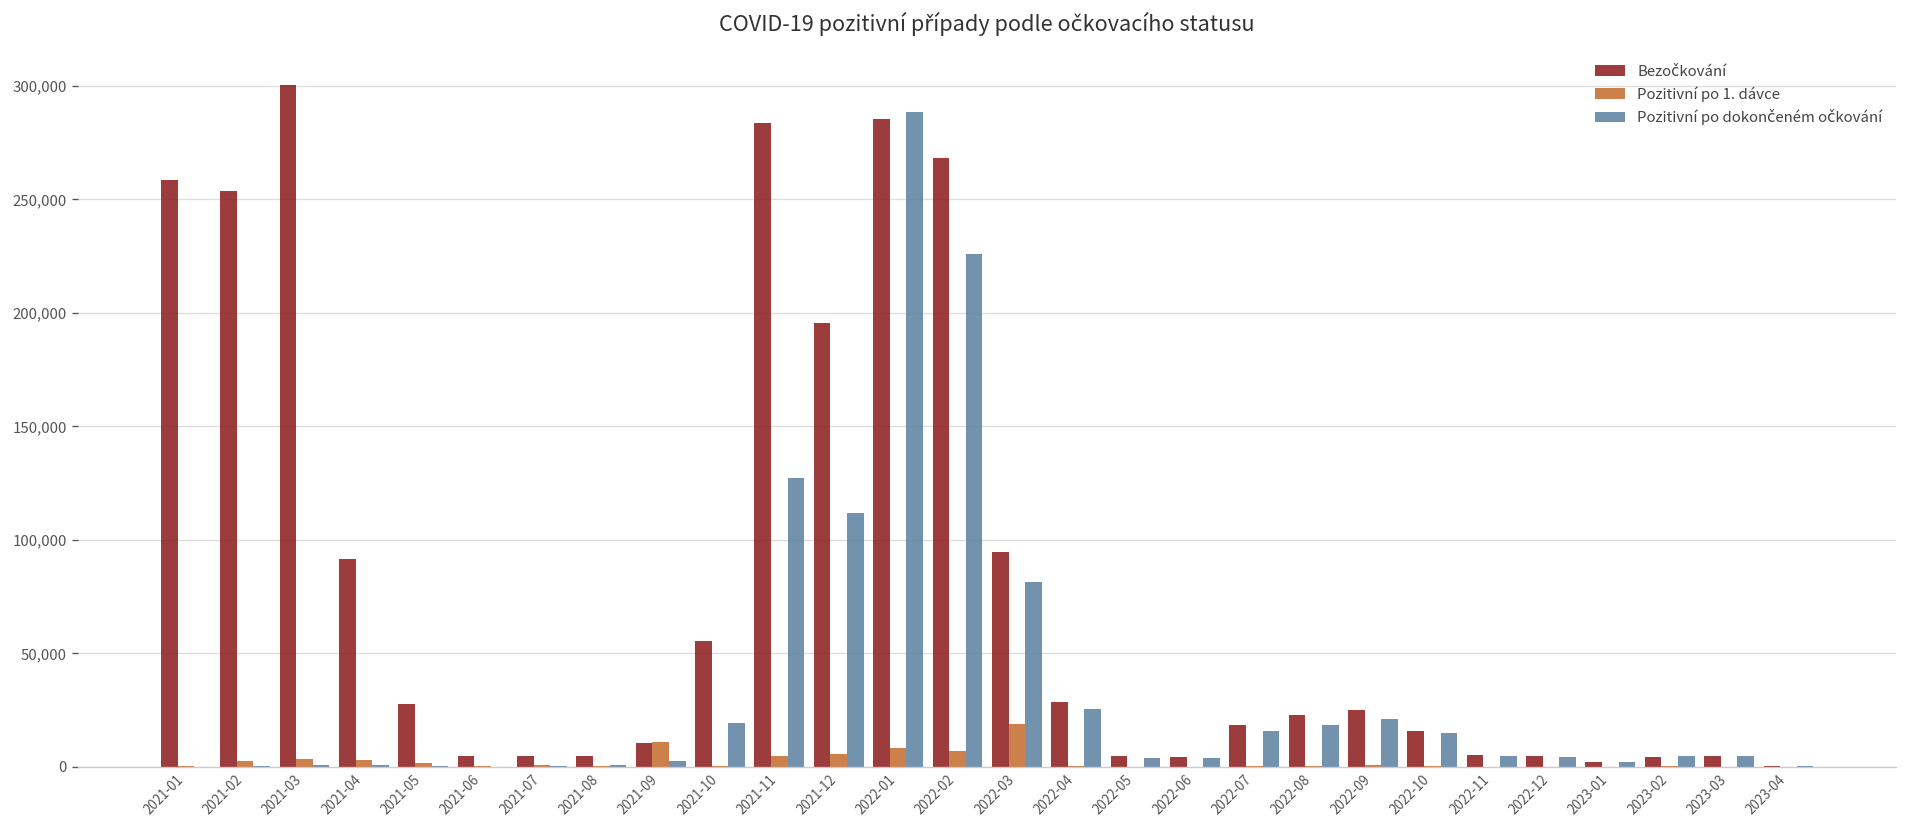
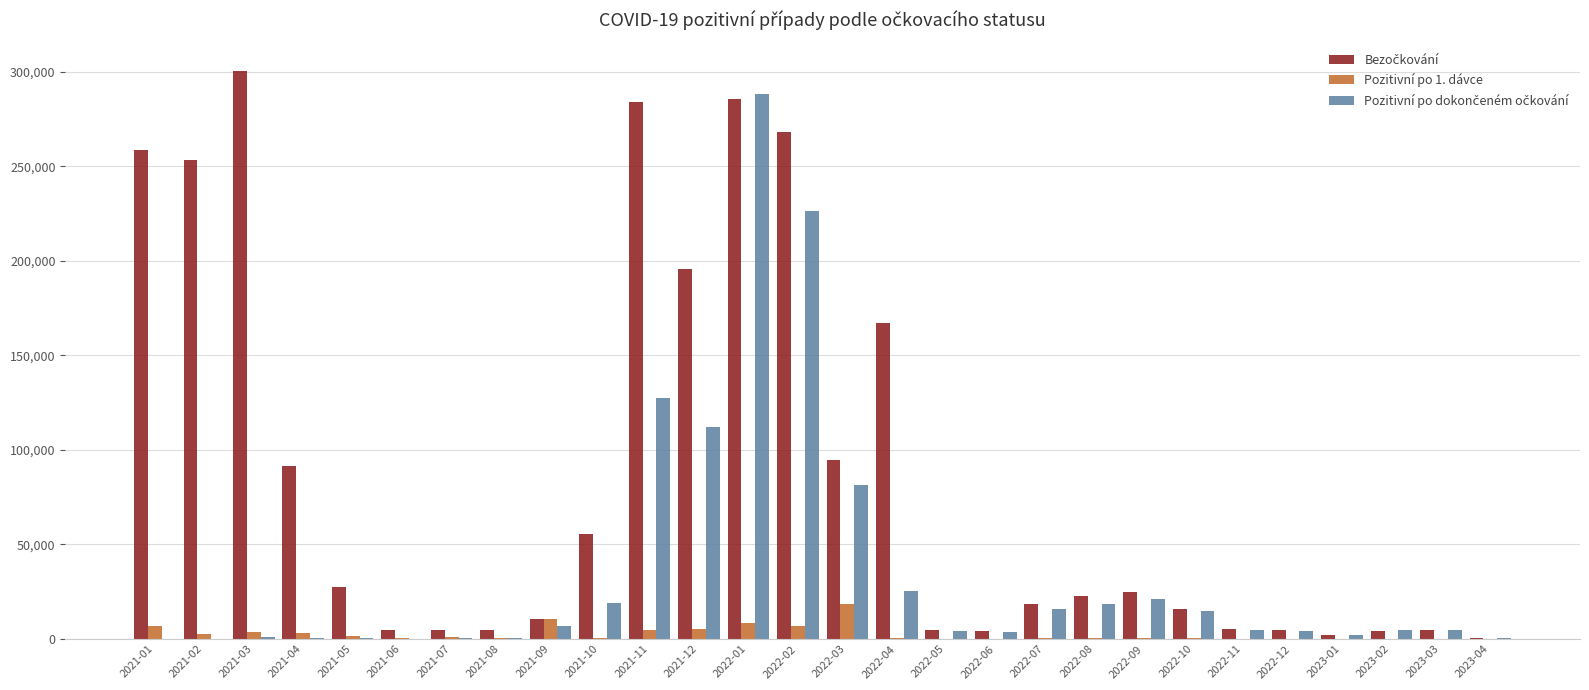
Pozitivní po 1. dávce, 2021-01: 1,000 -> 7,000
Pozitivní po dokončeném očkování, 2021-09: 2,000 -> 7,000
Bezočkování, 2022-04: 29,000 -> 167,000
